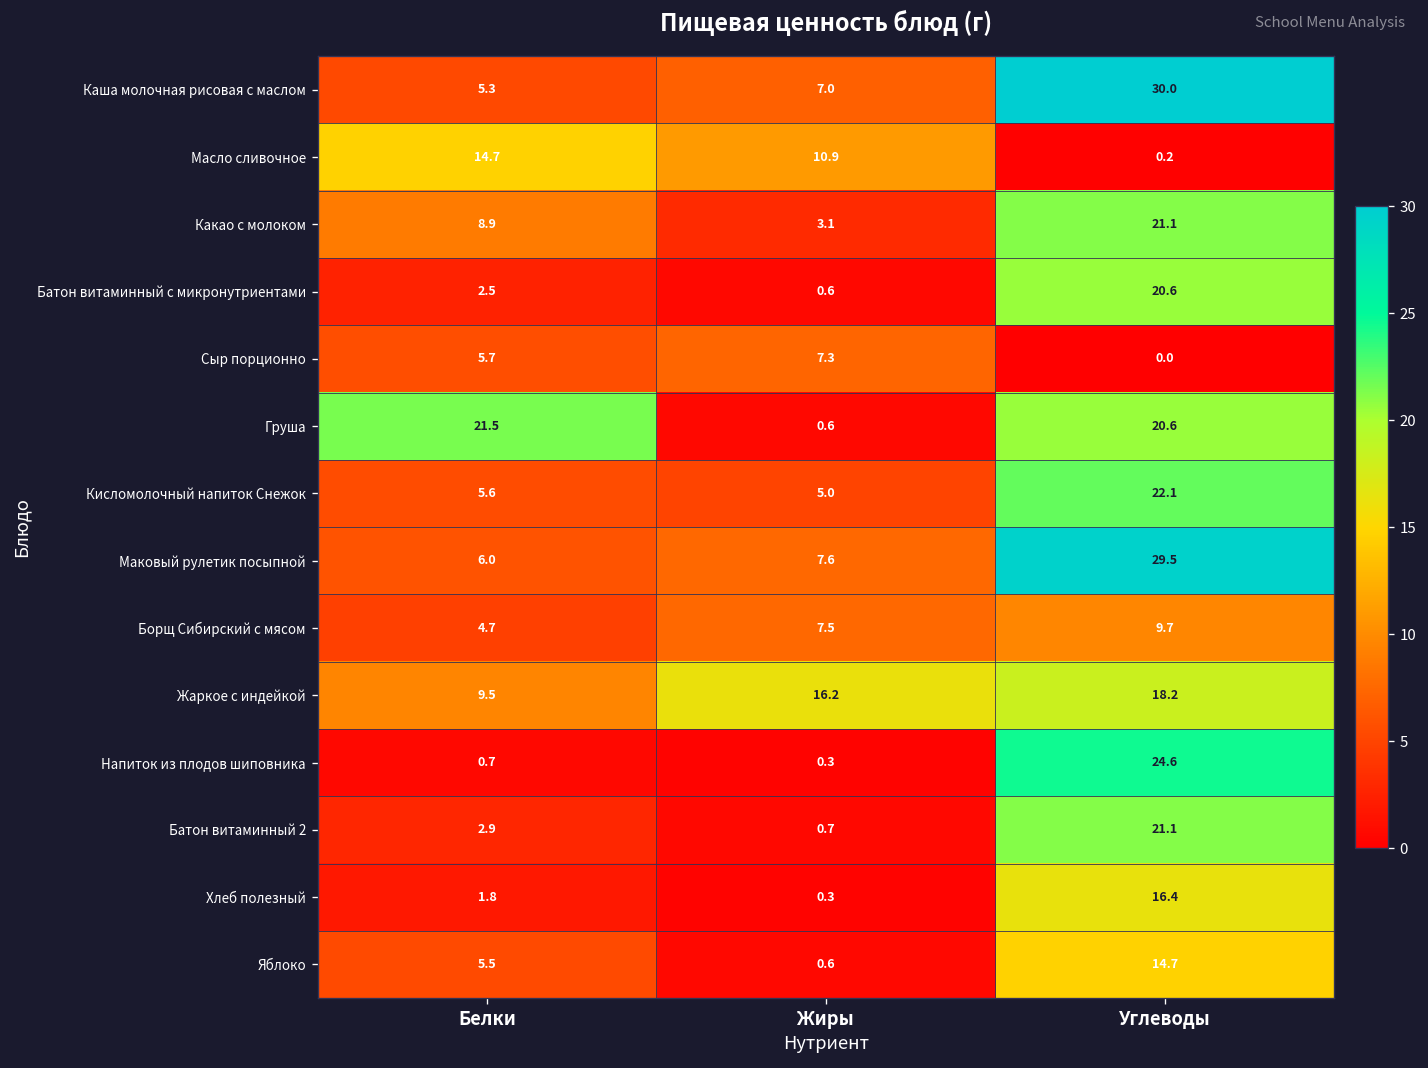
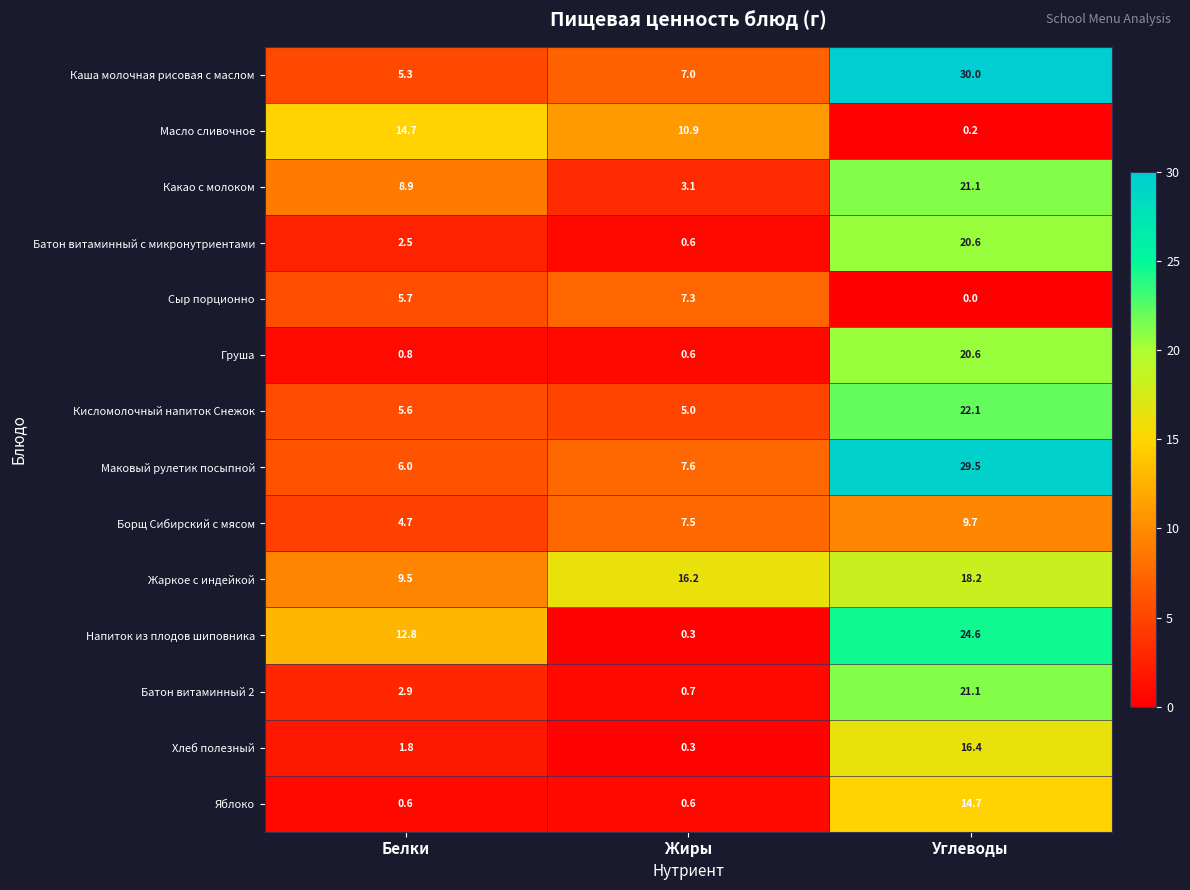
Груша, Белки: 21.5 -> 0.8
Напиток из плодов шиповника, Белки: 0.7 -> 12.8
Яблоко, Белки: 5.5 -> 0.6
